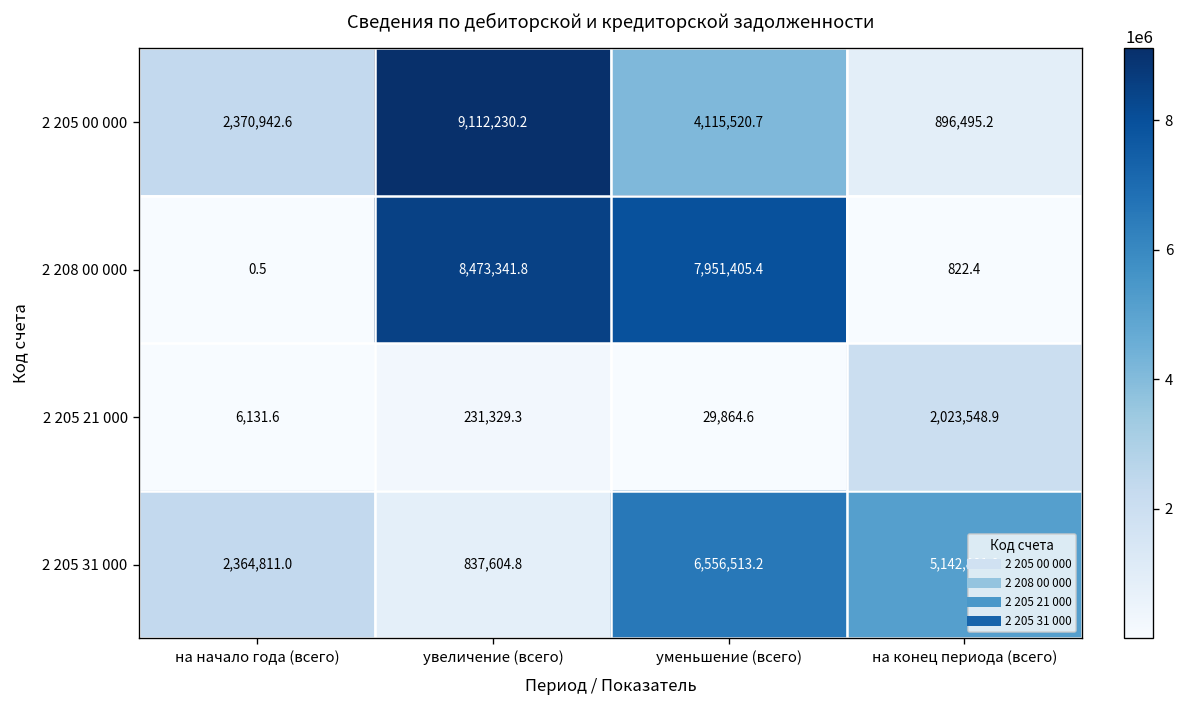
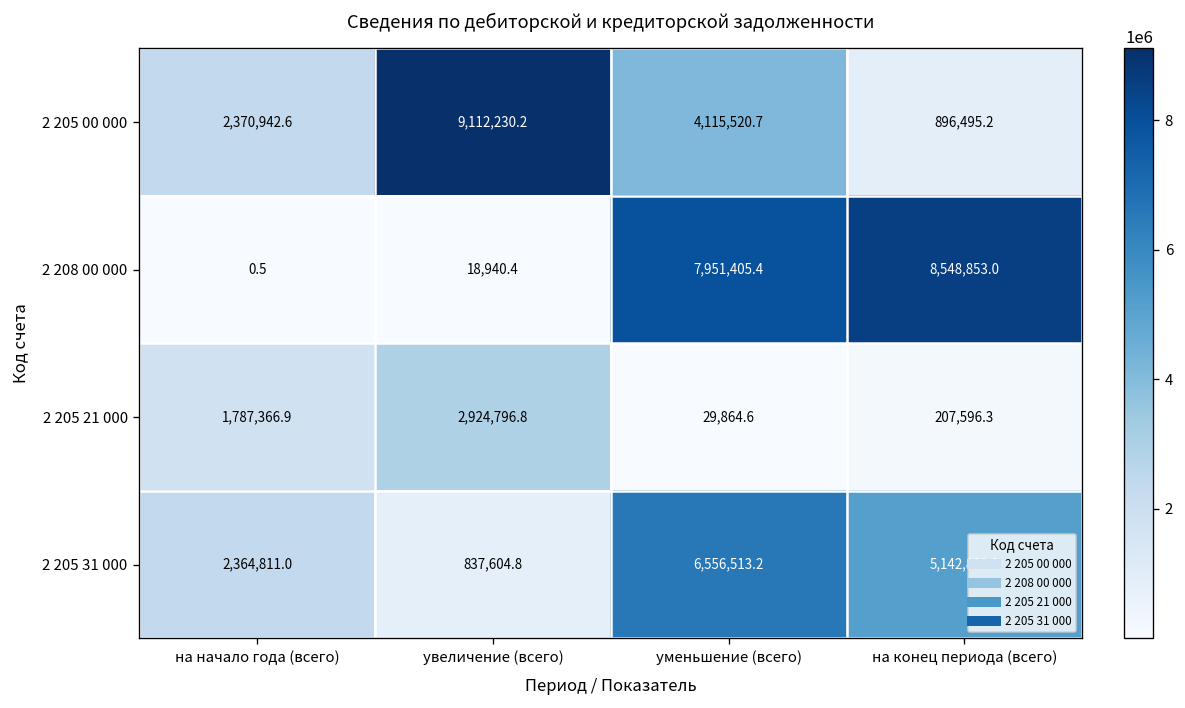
2 208 00 000, увеличение (всего): 8,473,341.8 -> 18,940.4
2 208 00 000, на конец периода (всего): 822.4 -> 8,548,853.0
2 205 21 000, на начало года (всего): 6,131.6 -> 1,787,366.9
2 205 21 000, увеличение (всего): 231,329.3 -> 2,924,796.8
2 205 21 000, на конец периода (всего): 2,023,548.9 -> 207,596.3
